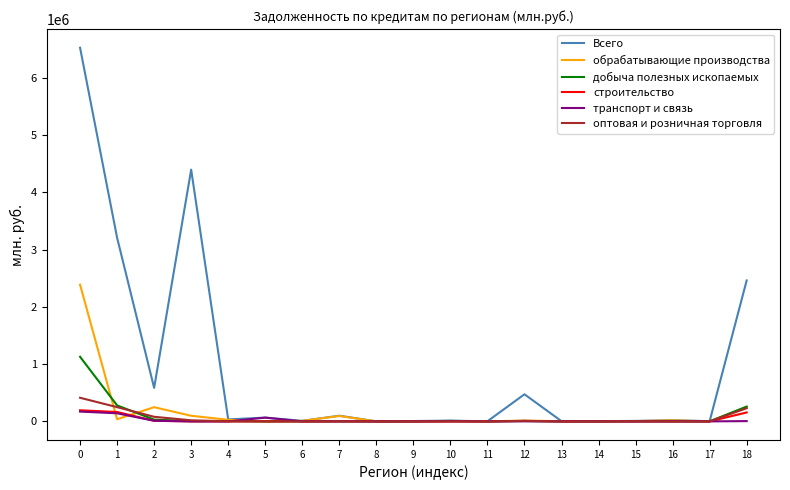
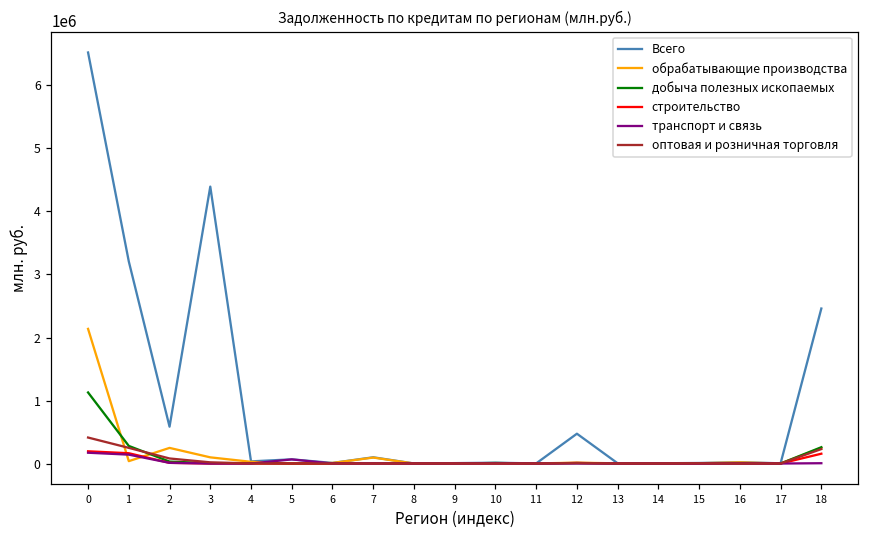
обрабатывающие производства, 0: 2400000 -> 2100000
